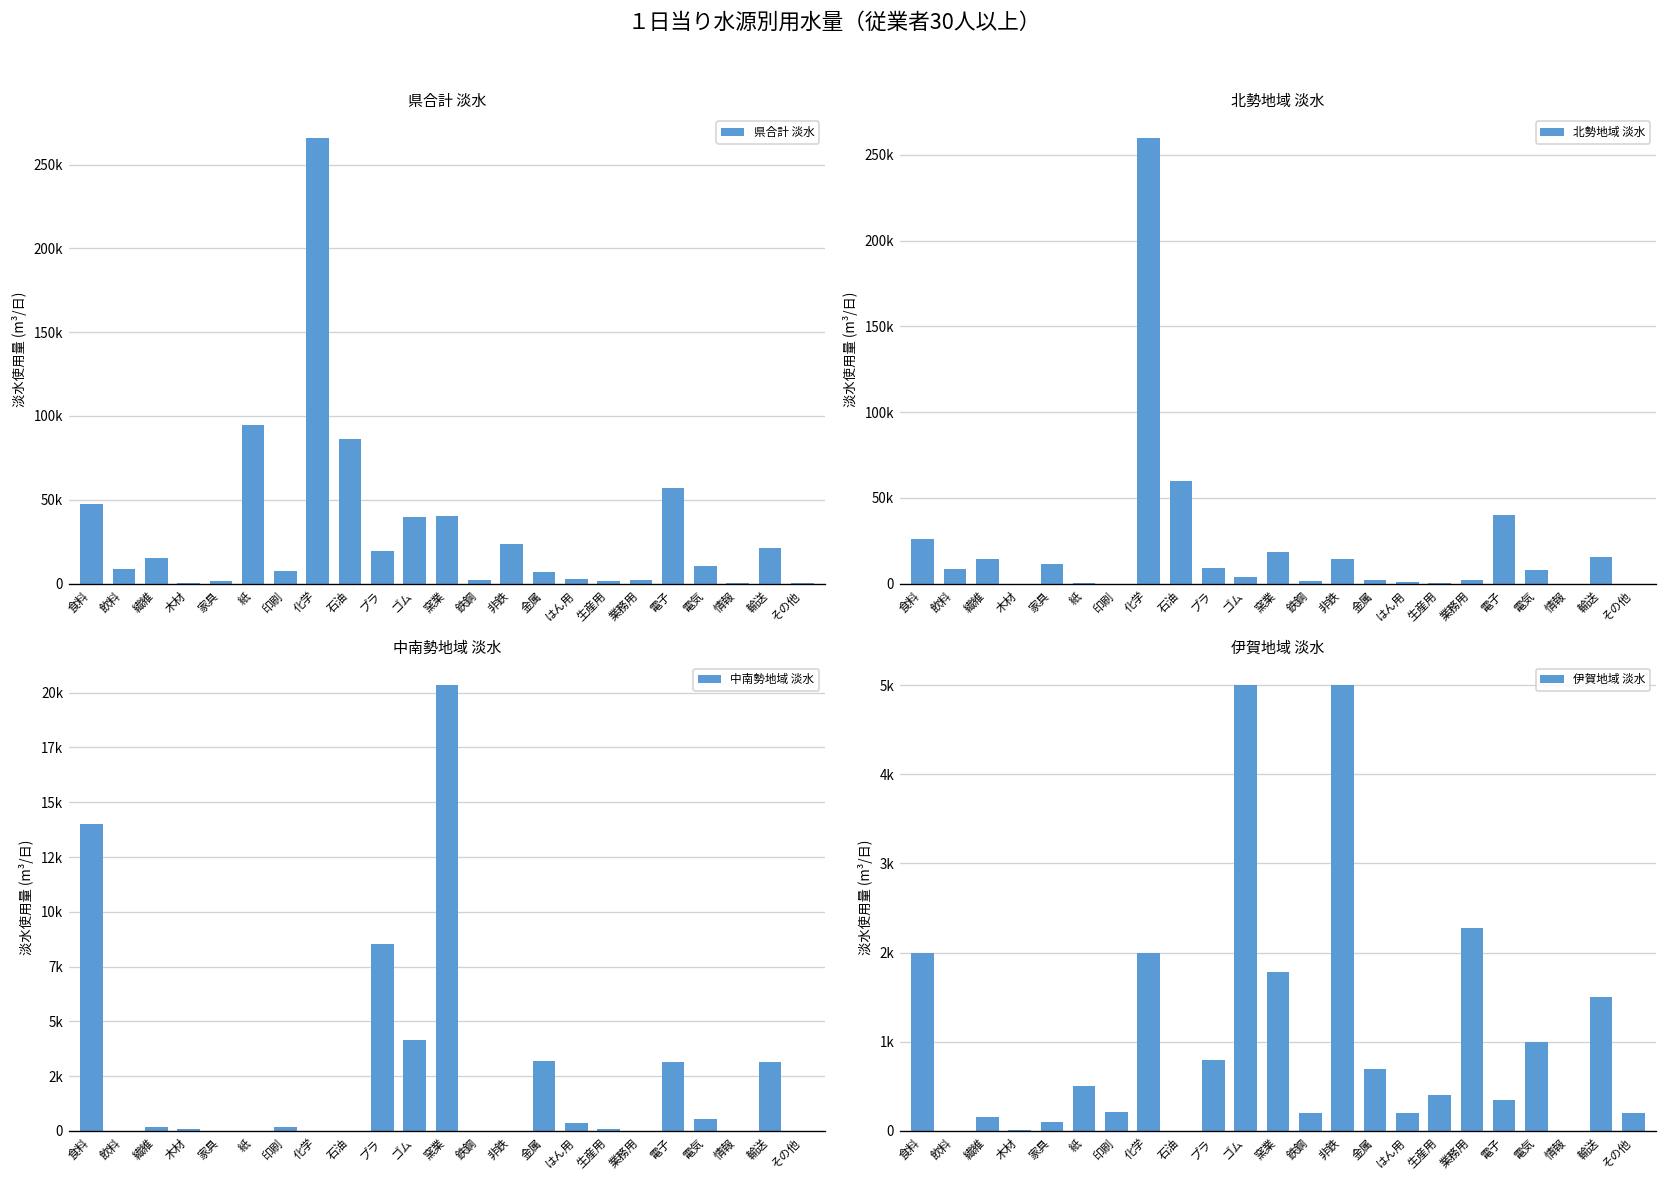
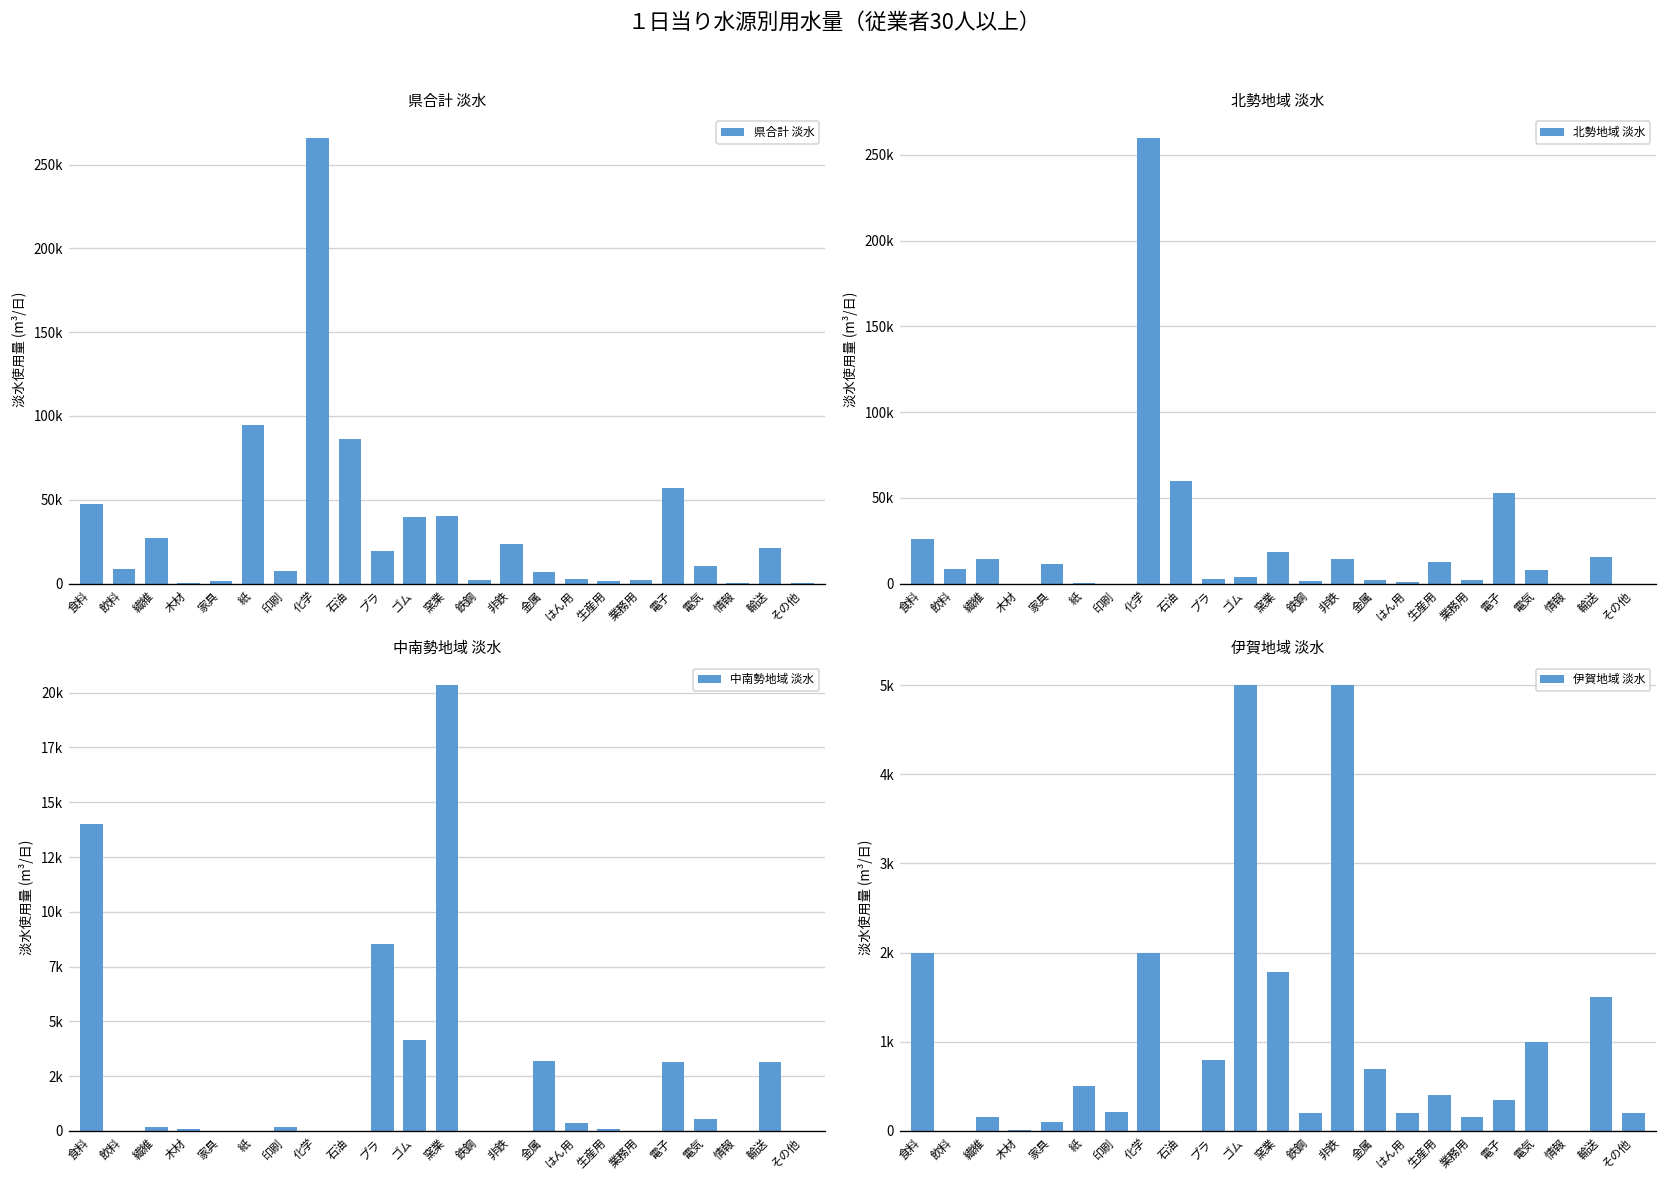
県合計 淡水, 繊維: 15000 -> 27000
北勢地域 淡水, プラ: 9000 -> 3000
北勢地域 淡水, 生産用: 0 -> 13000
北勢地域 淡水, 電子: 40000 -> 53000
伊賀地域 淡水, 業務用: 2300 -> 200
